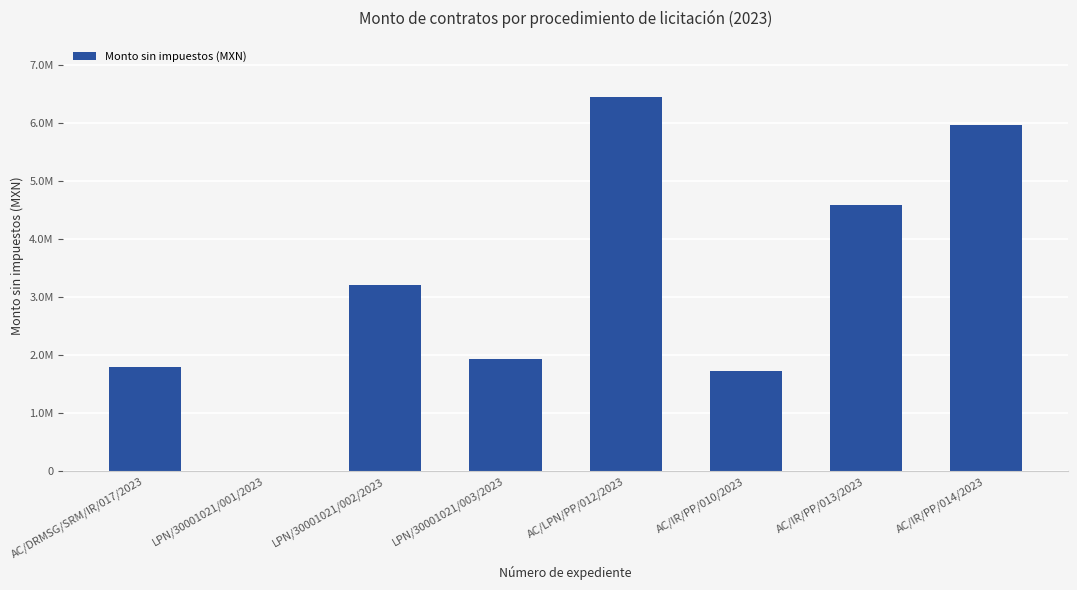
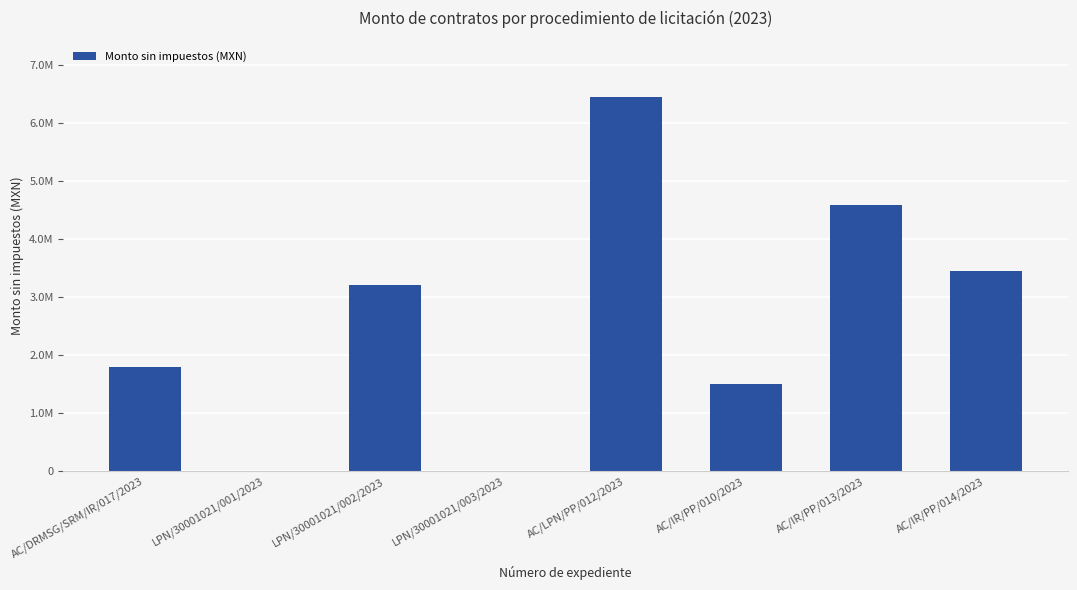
LPN/30001021/003/2023: 1900000 -> 0
AC/IR/PP/010/2023: 1700000 -> 1500000
AC/IR/PP/014/2023: 6000000 -> 3500000
